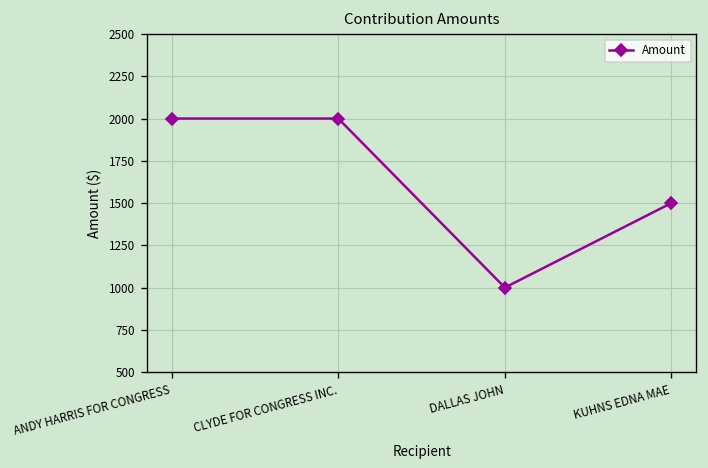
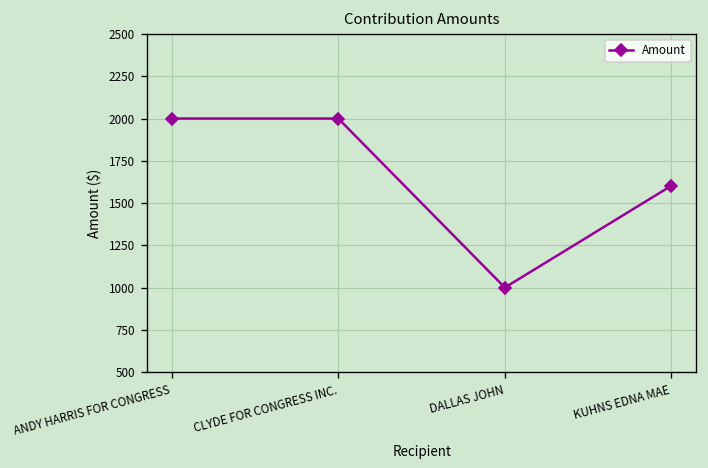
KUHNS EDNA MAE: 1500 -> 1600
